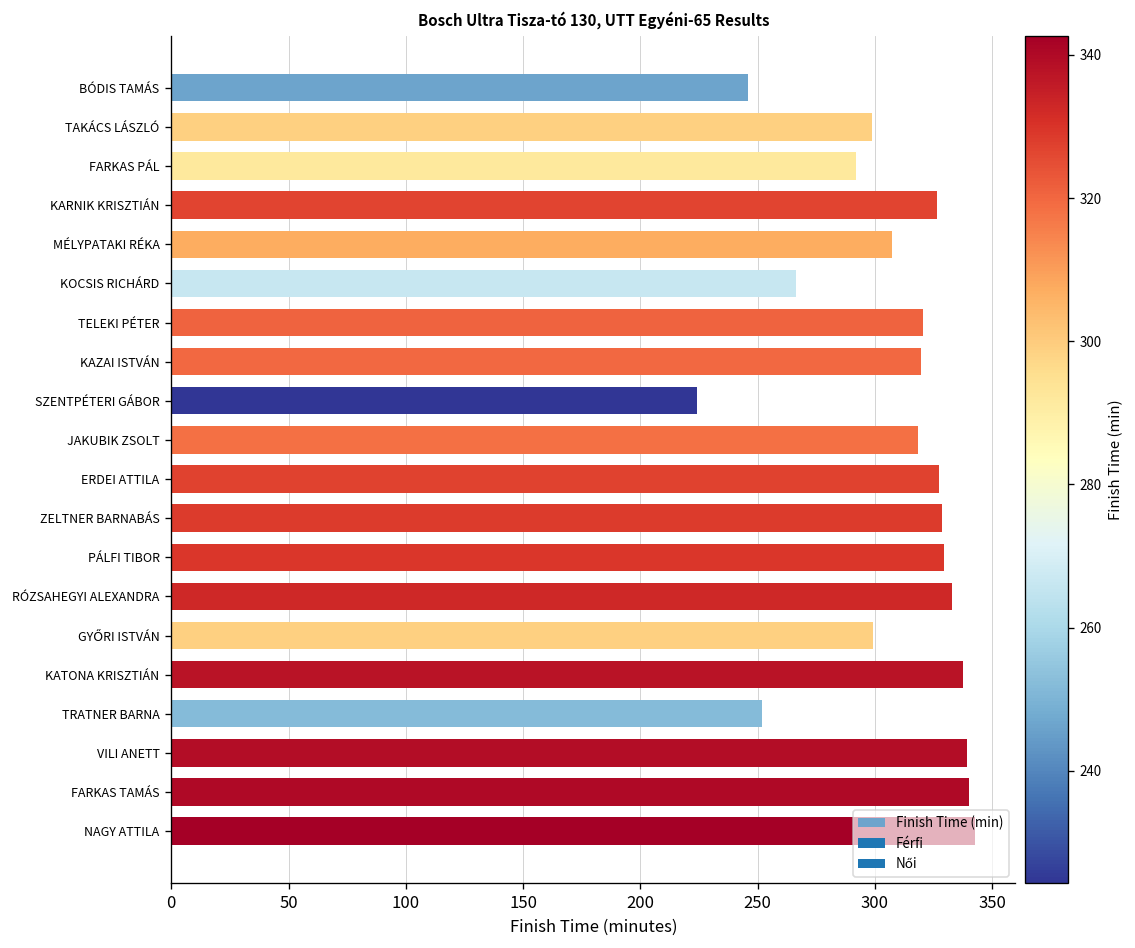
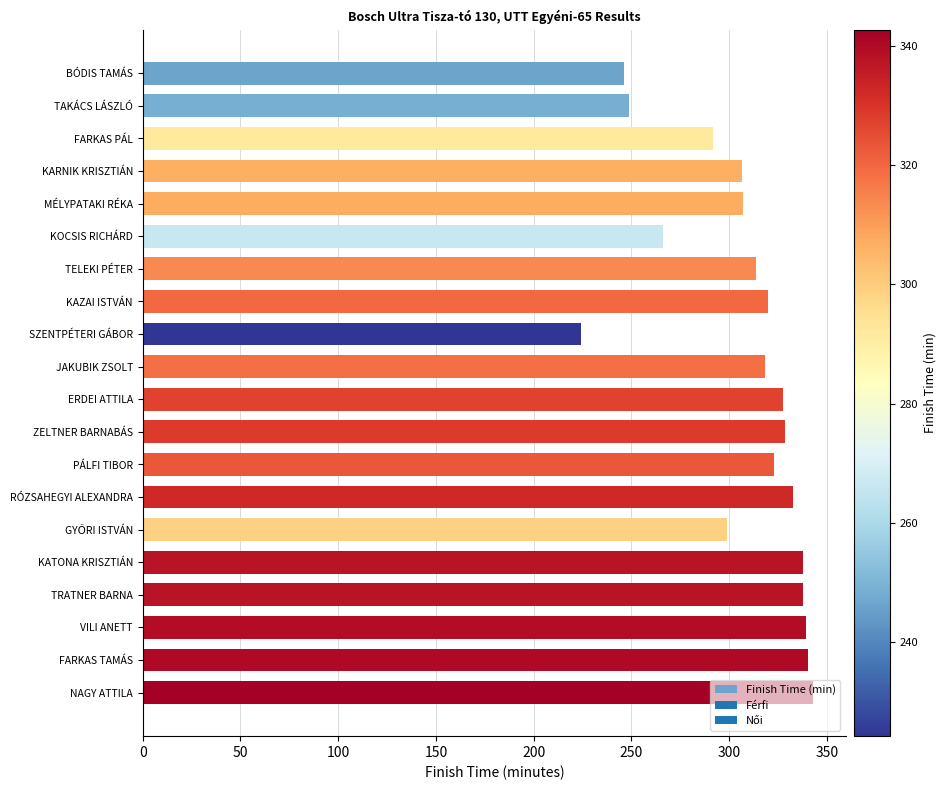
TAKÁCS LÁSZLÓ: 299 -> 249
KARNIK KRISZTIÁN: 327 -> 307
TELEKI PÉTER: 321 -> 314
PÁLFI TIBOR: 330 -> 323
TRATNER BARNA: 252 -> 338
